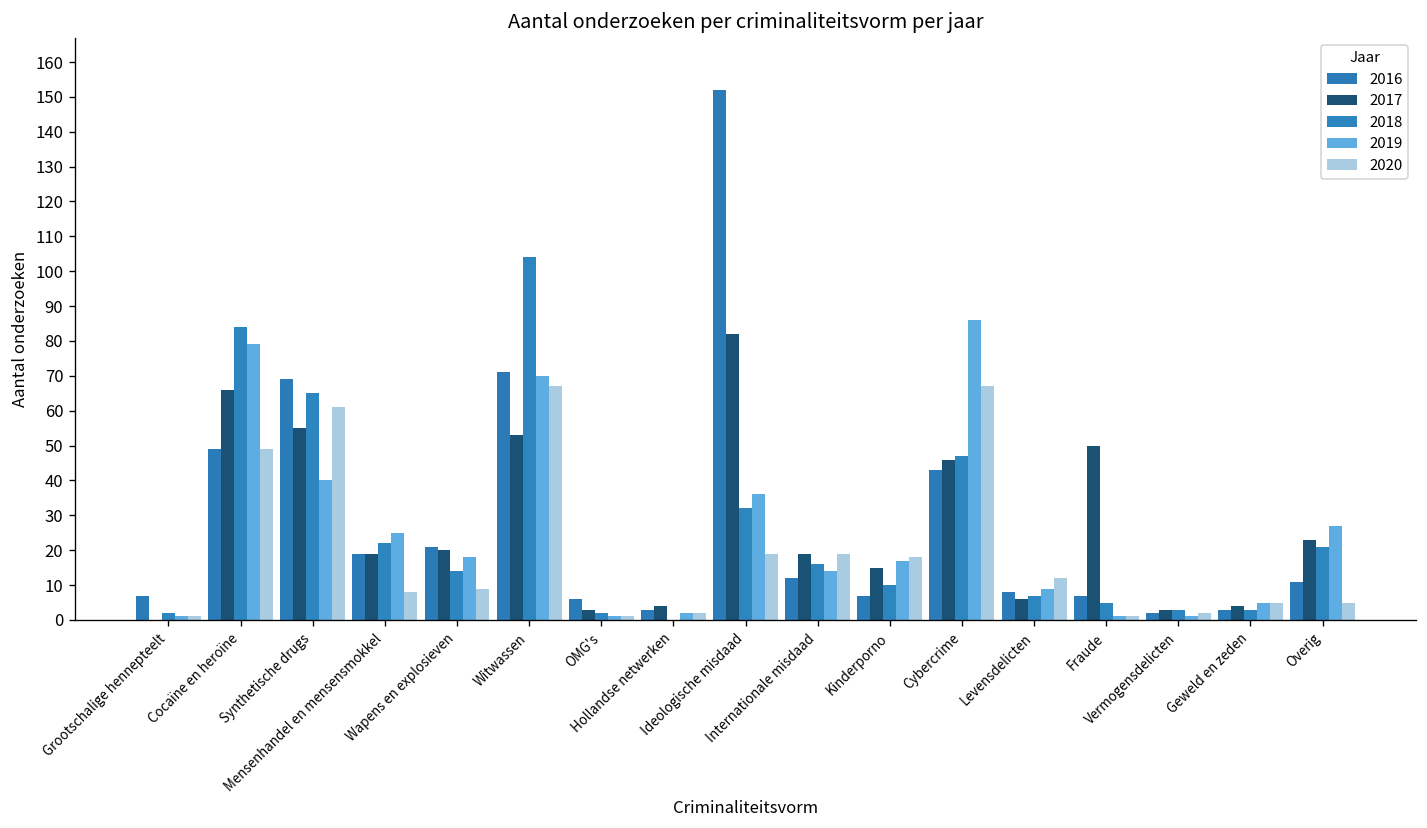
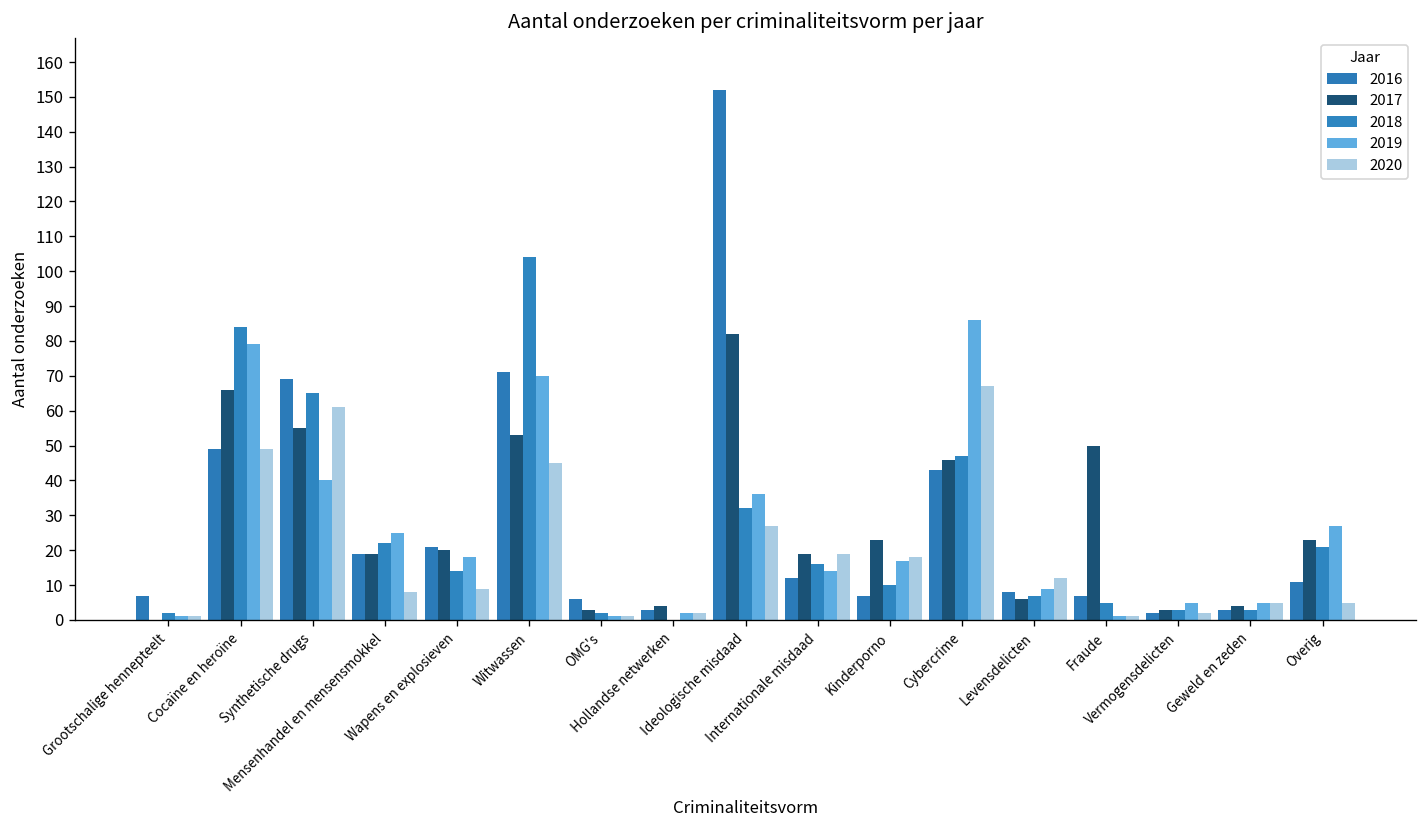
2020, Witwassen: 67 -> 45
2020, Ideologische misdaad: 19 -> 27
2017, Kinderporno: 15 -> 23
2019, Vermogensdelicten: 1 -> 5
